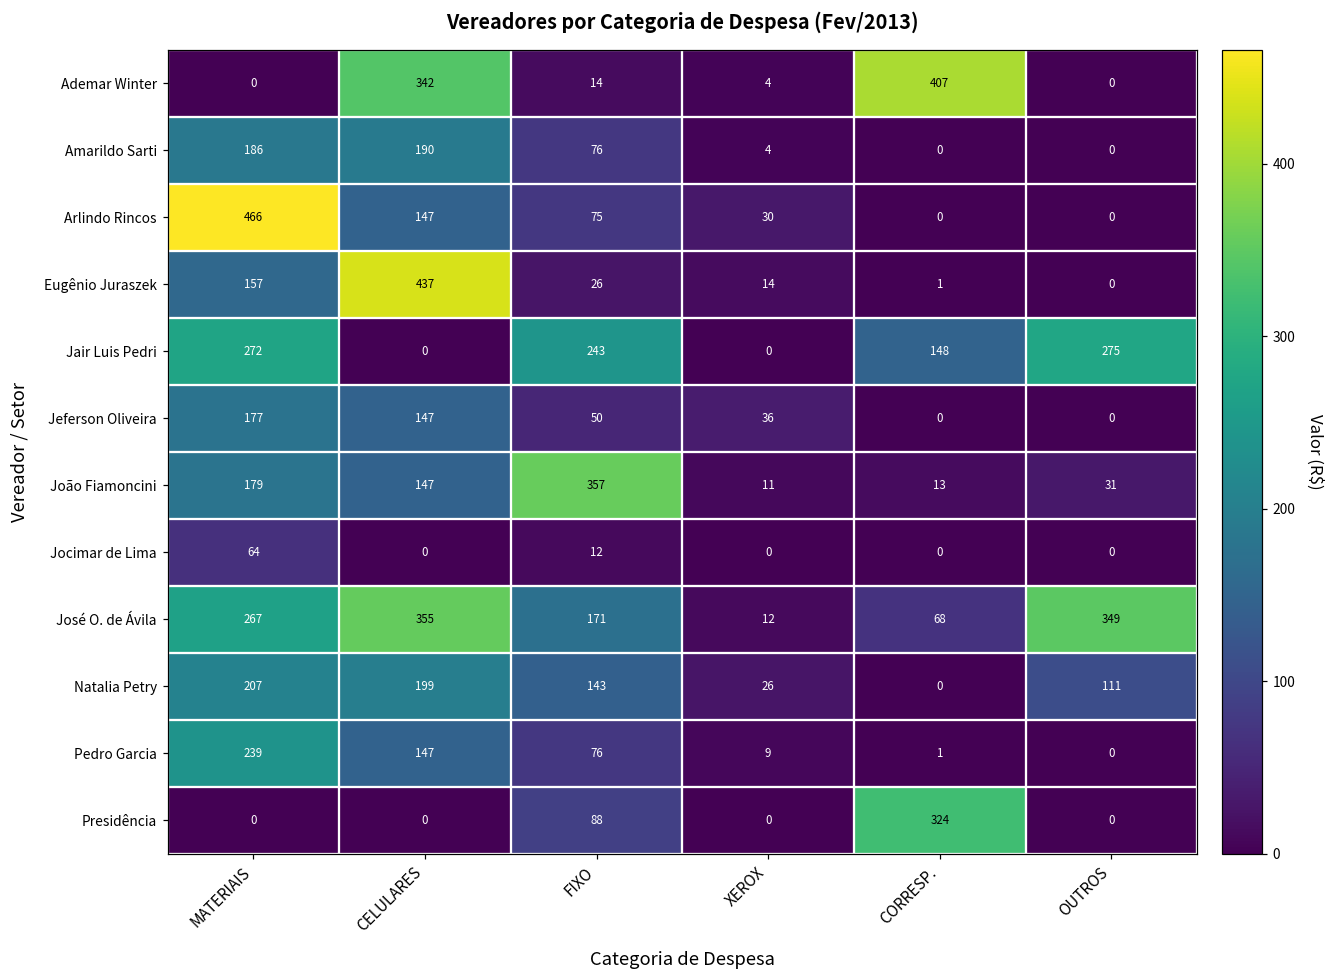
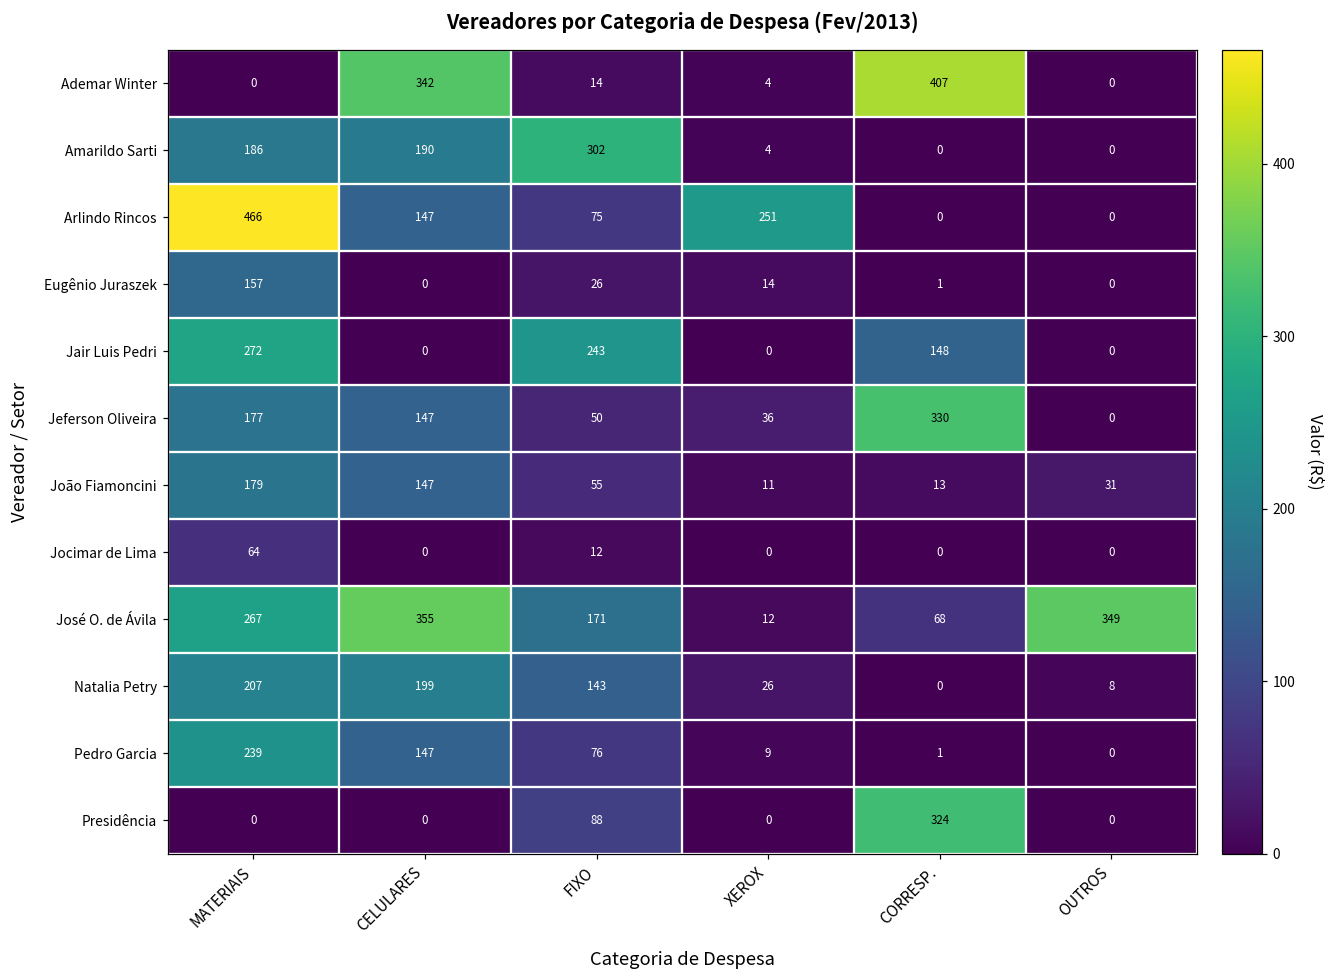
Amarildo Sarti, FIXO: 76 -> 302
Arlindo Rincos, XEROX: 30 -> 251
Eugênio Juraszek, CELULARES: 437 -> 0
Jair Luis Pedri, OUTROS: 275 -> 0
Jeferson Oliveira, CORRESP.: 0 -> 330
João Fiamoncini, FIXO: 357 -> 55
Natalia Petry, OUTROS: 111 -> 8
